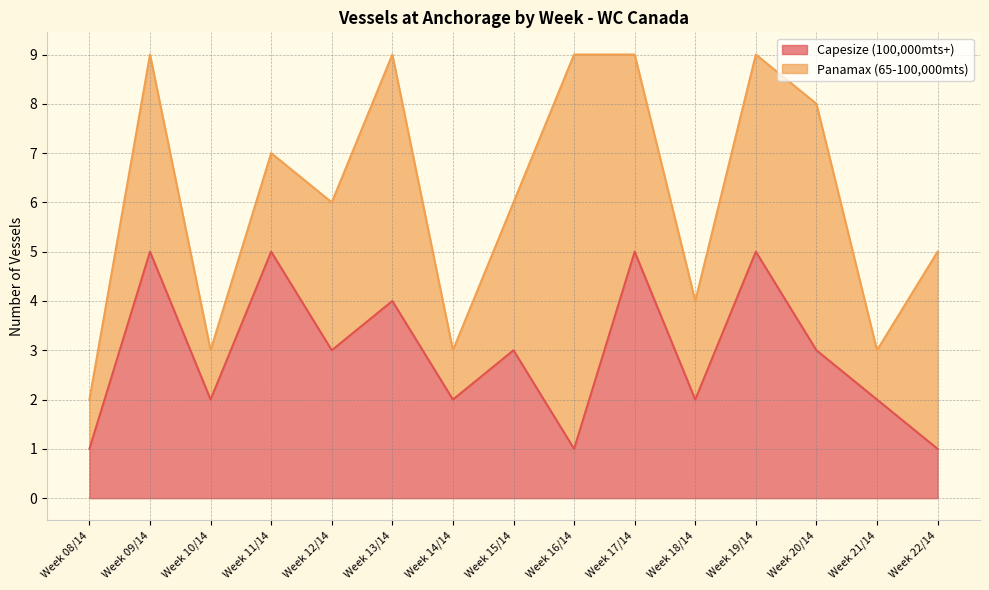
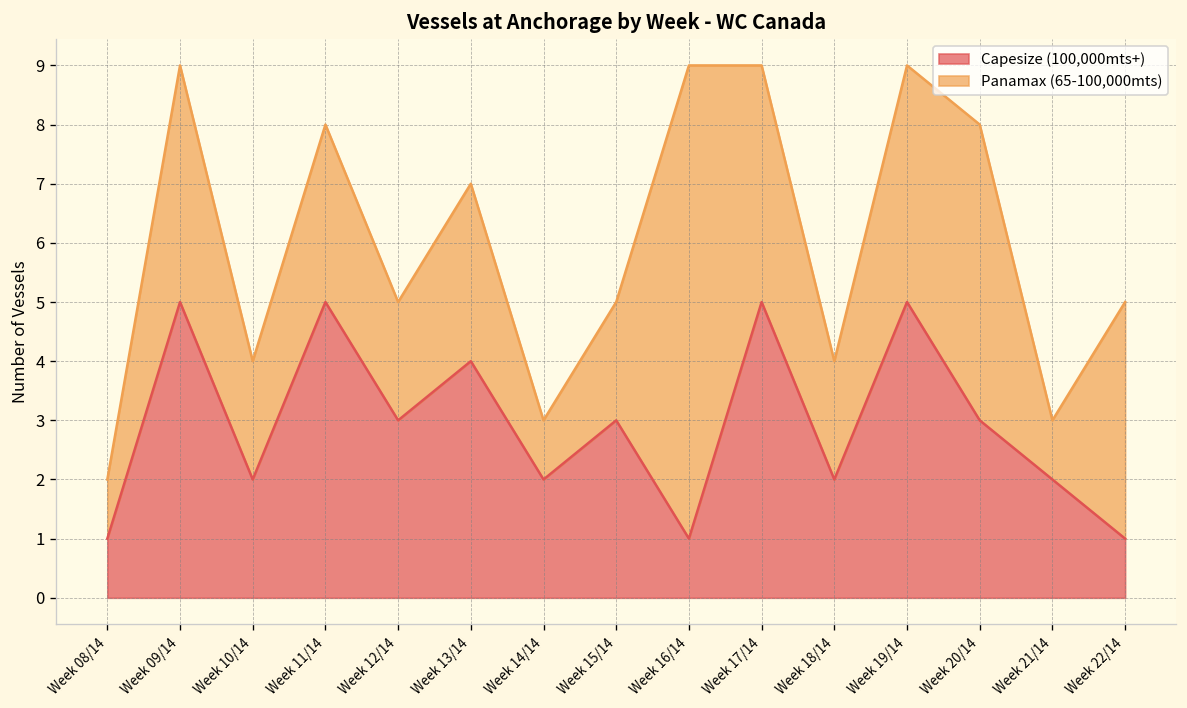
Panamax (65-100,000mts), Week 10/14: 1 -> 2
Panamax (65-100,000mts), Week 11/14: 2 -> 3
Panamax (65-100,000mts), Week 12/14: 3 -> 2
Panamax (65-100,000mts), Week 13/14: 5 -> 3
Panamax (65-100,000mts), Week 15/14: 3 -> 2
